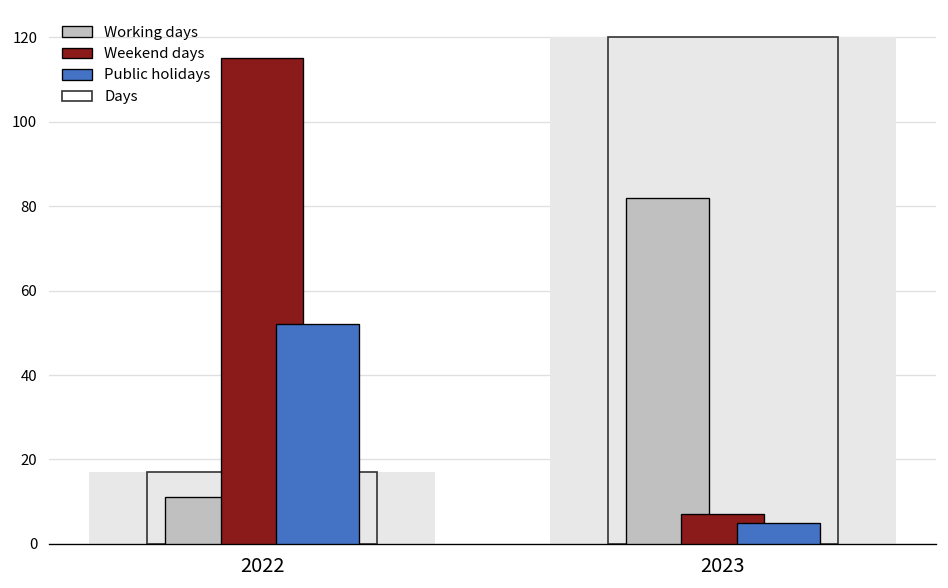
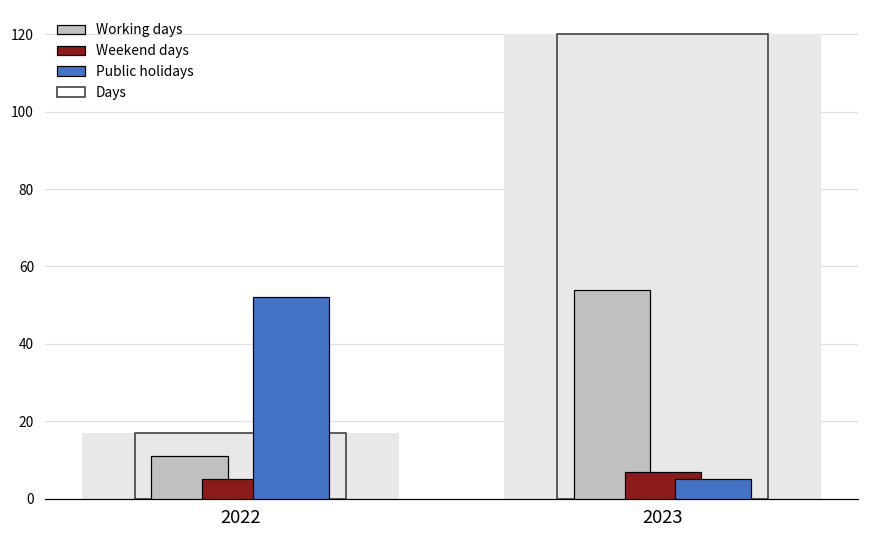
Weekend days, 2022: 115 -> 5
Working days, 2023: 82 -> 54
